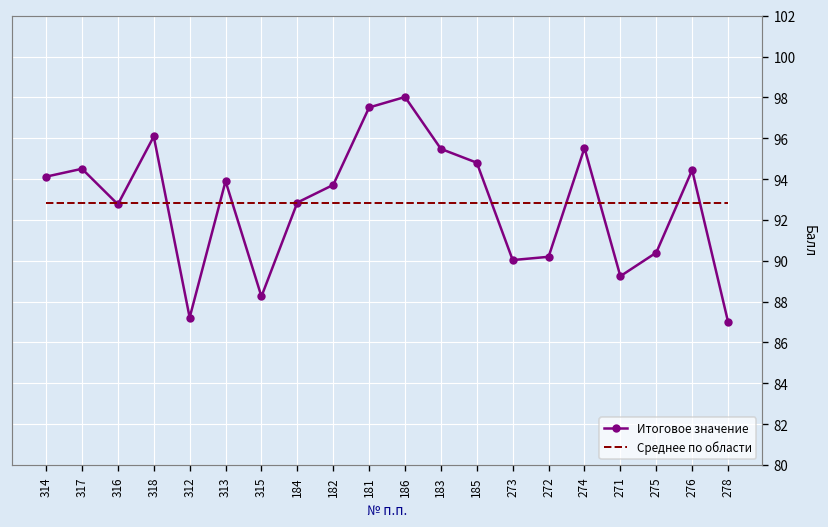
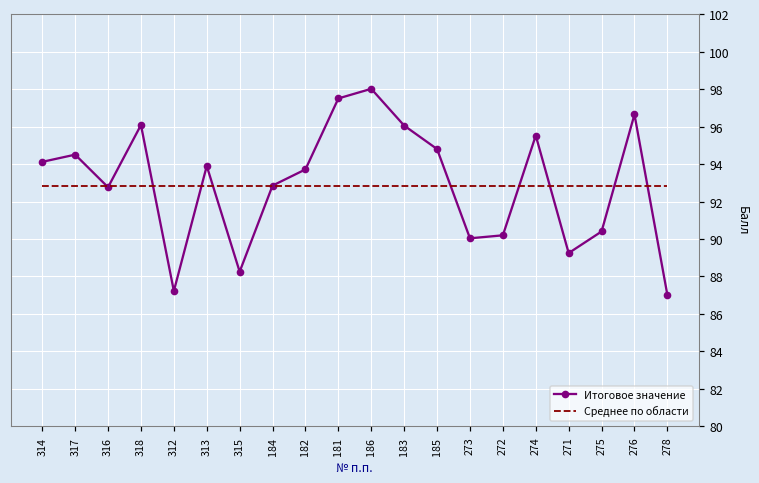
Итоговое значение, 183: 95.5 -> 96.1
Итоговое значение, 276: 94.4 -> 96.7
